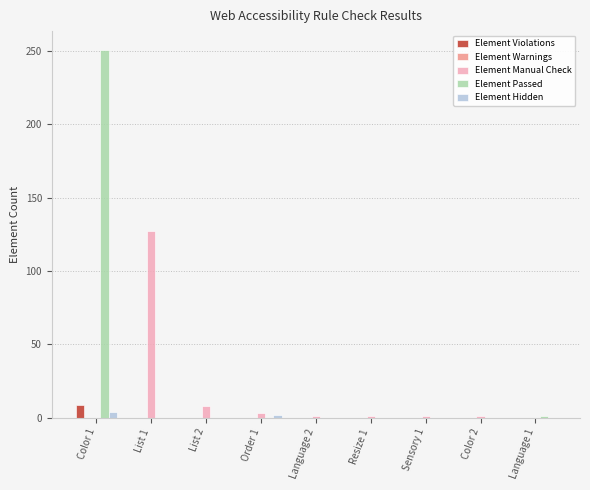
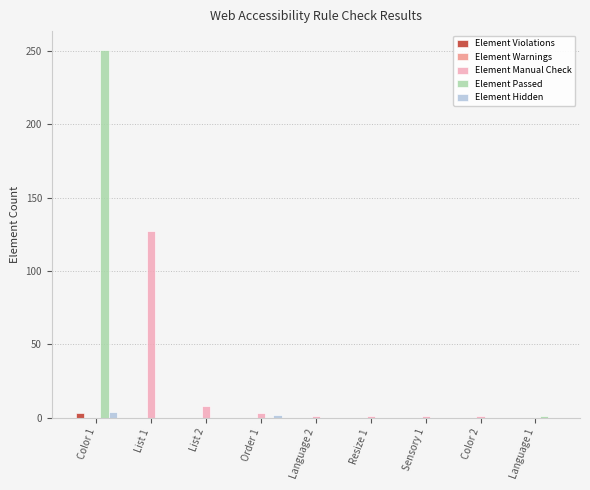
Element Violations, Color 1: 9 -> 3
